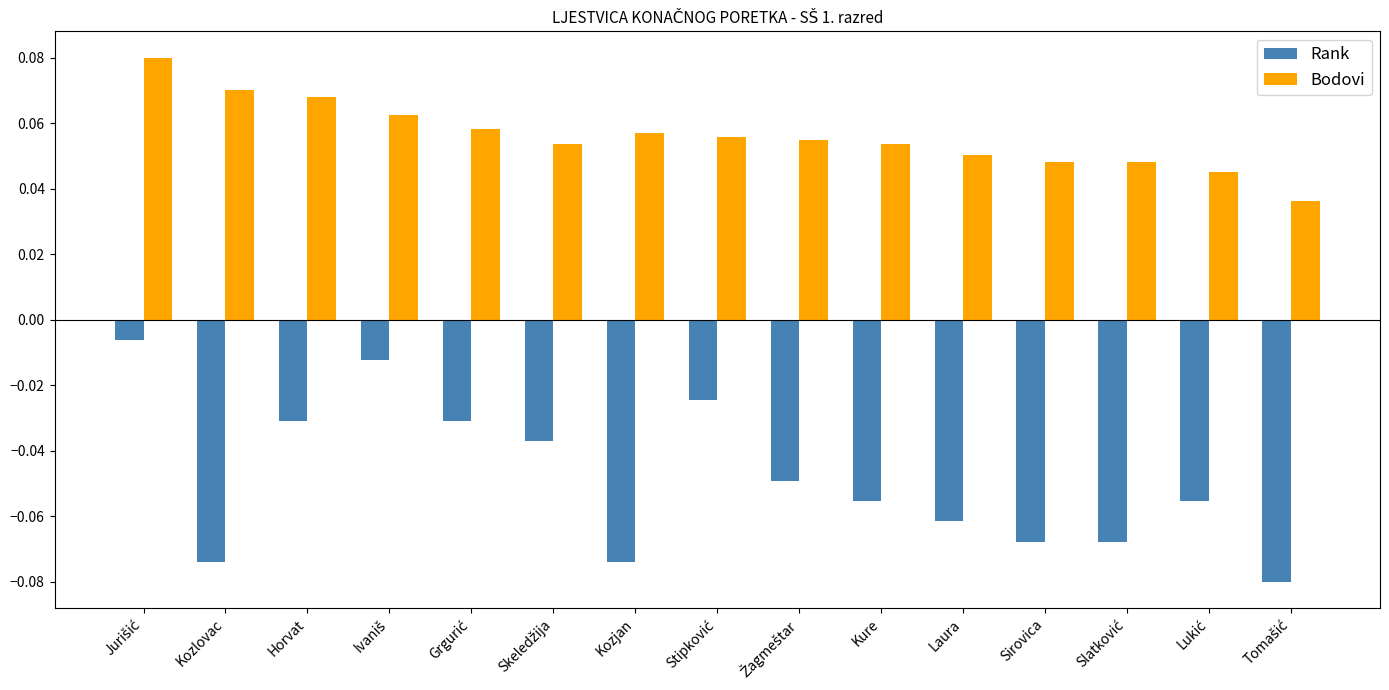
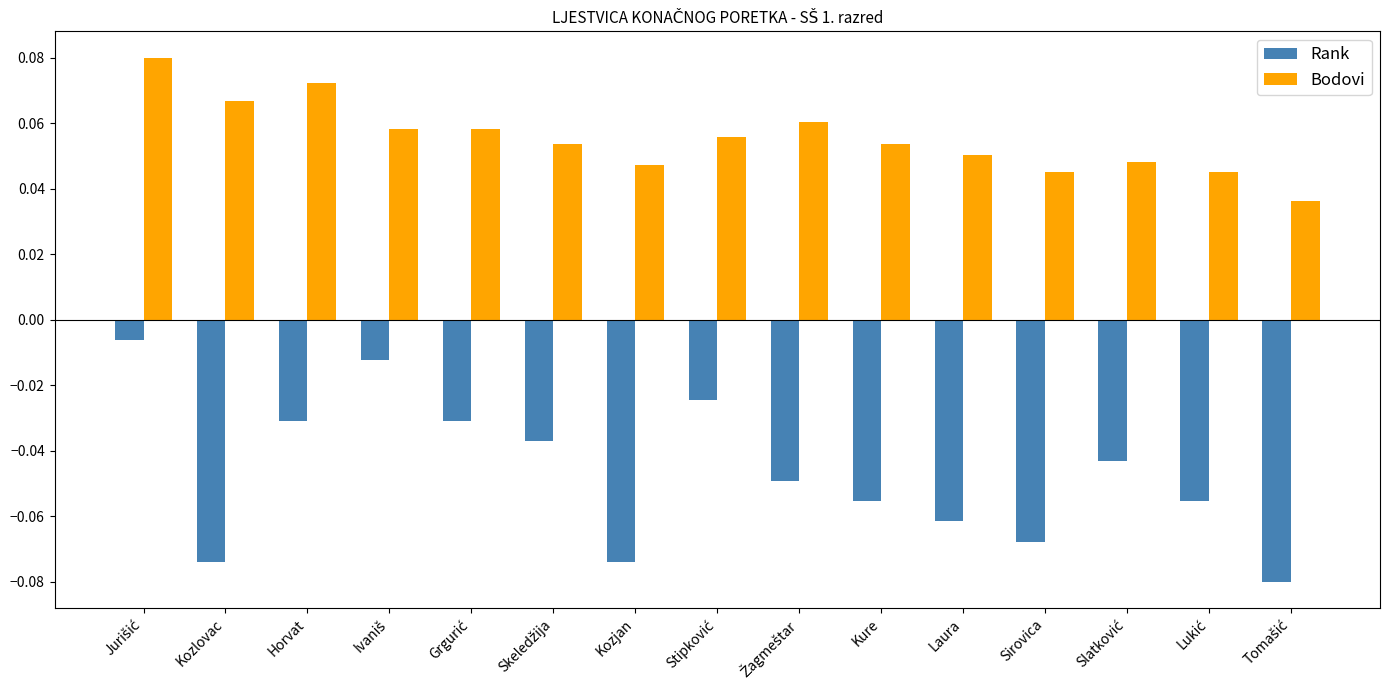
Bodovi, Kozlovac: 0.070 -> 0.067
Bodovi, Horvat: 0.068 -> 0.072
Bodovi, Ivaniš: 0.062 -> 0.058
Bodovi, Kozjan: 0.057 -> 0.047
Bodovi, Žagmeštar: 0.055 -> 0.060
Bodovi, Sirovica: 0.048 -> 0.045
Rank, Slatković: -0.068 -> -0.043
